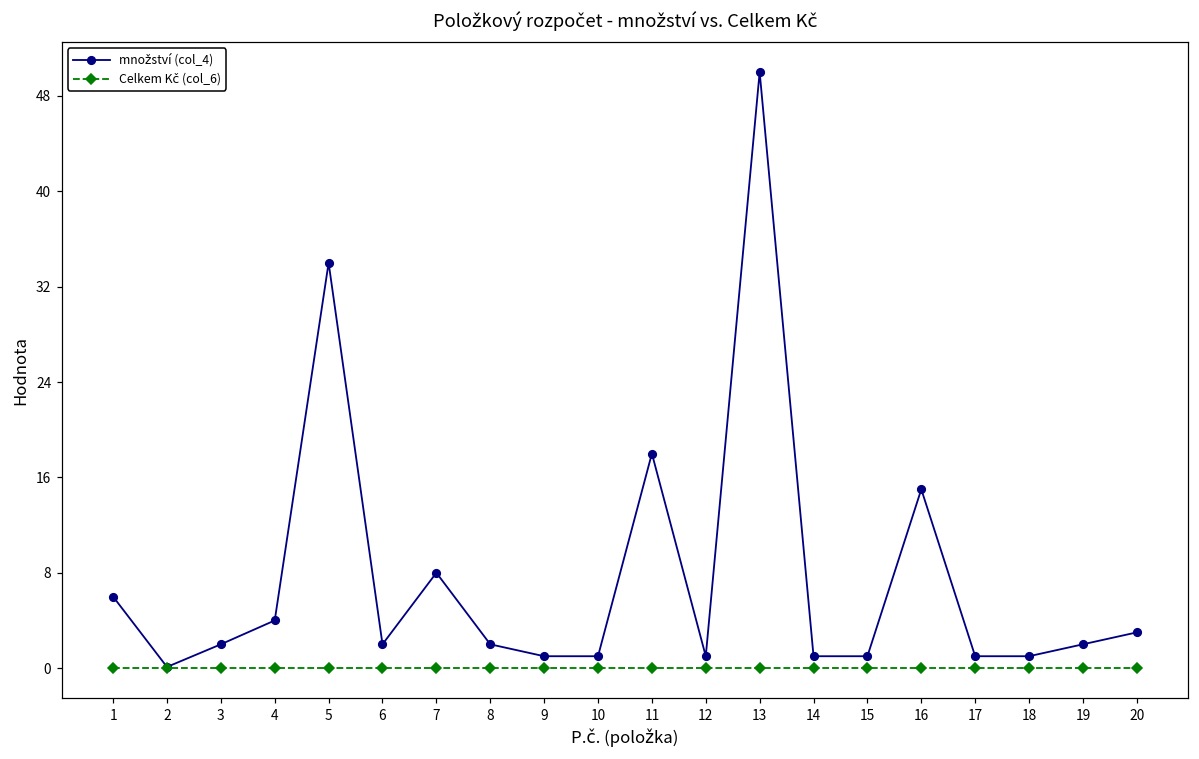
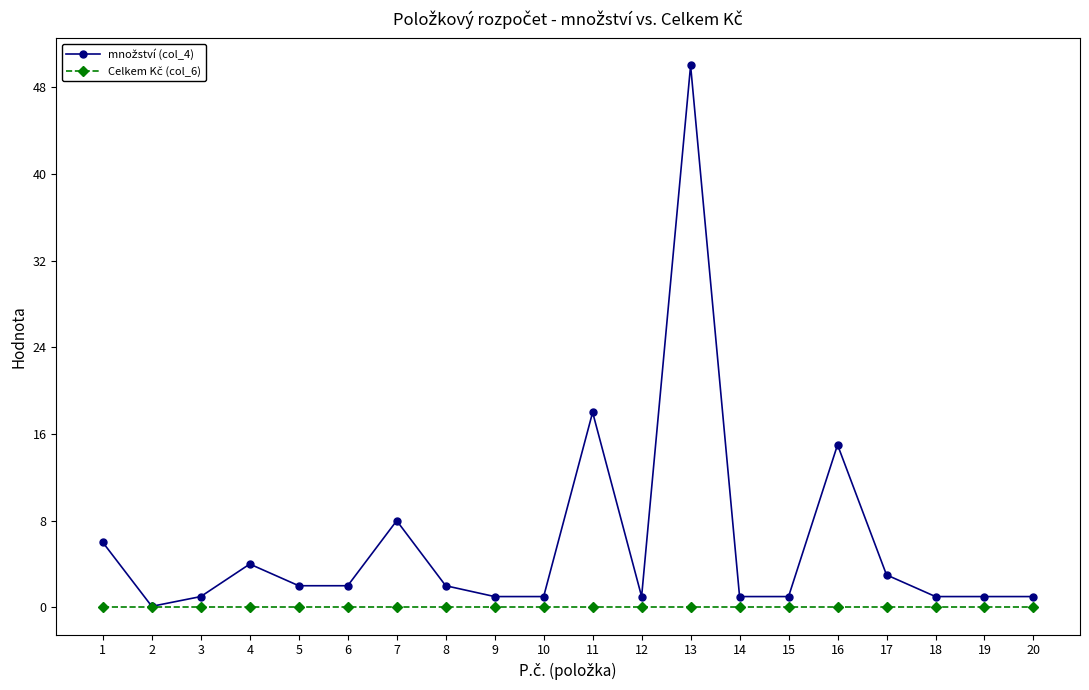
množství (col_4), 3: 2 -> 1
množství (col_4), 5: 34 -> 2
množství (col_4), 17: 1 -> 3
množství (col_4), 19: 2 -> 1
množství (col_4), 20: 3 -> 1
